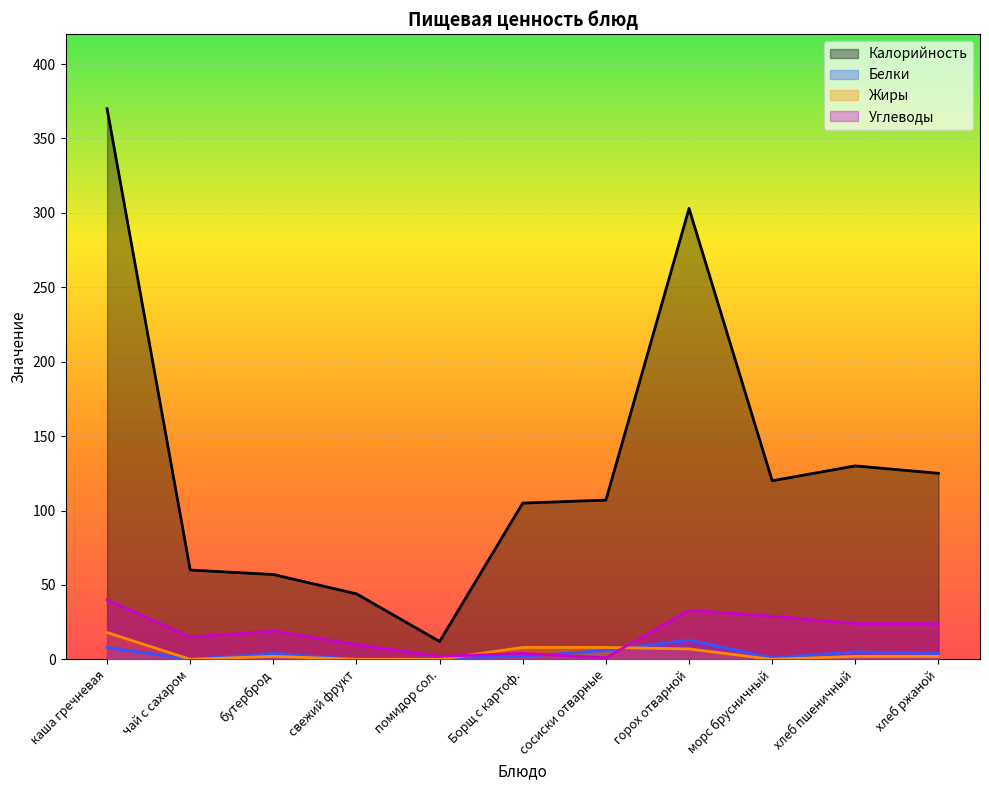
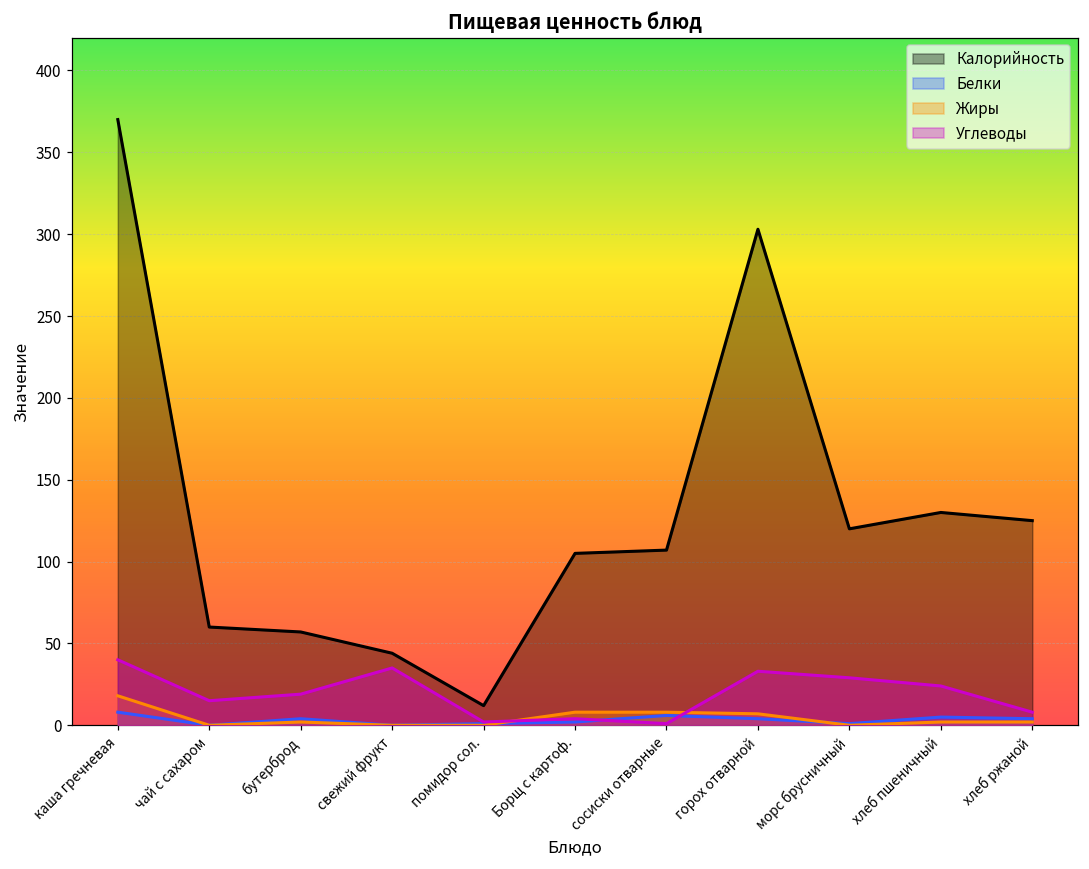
Углеводы, свежий фрукт: 10 -> 35
Белки, горох отварной: 13 -> 4
Углеводы, хлеб ржаной: 24 -> 8
